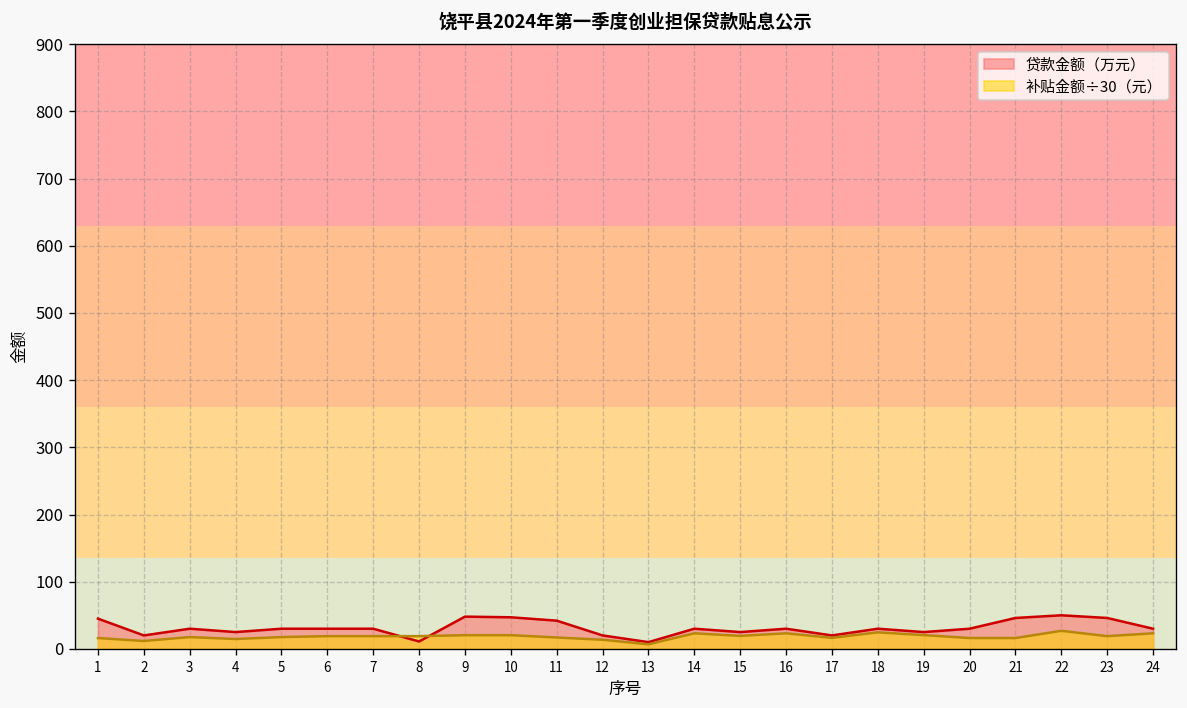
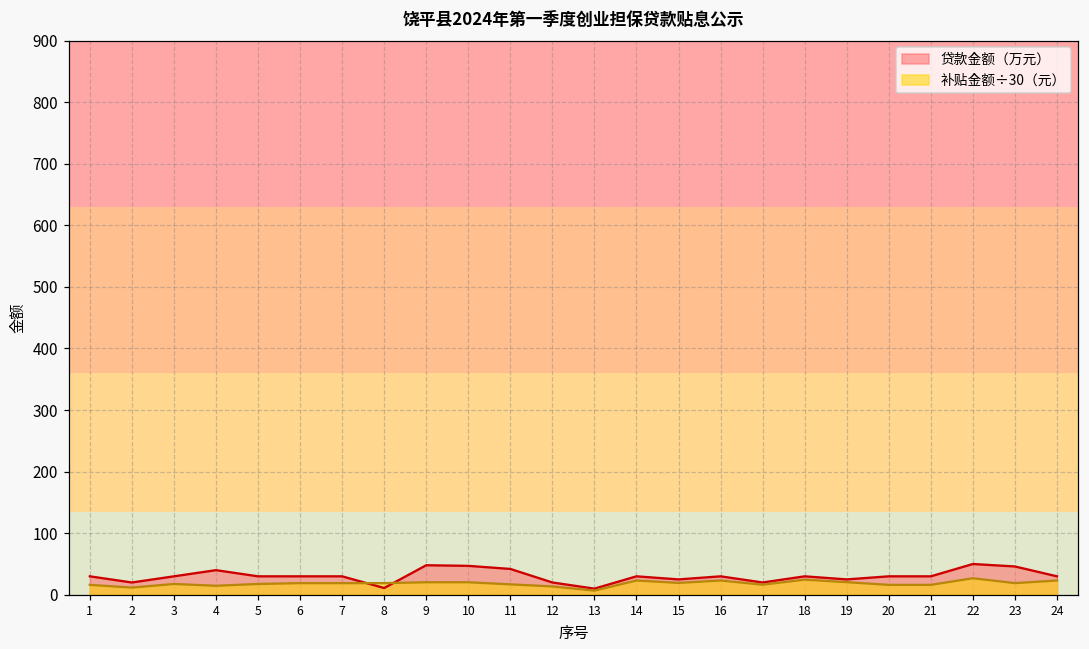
贷款金额（万元）, 1: 50 -> 30
贷款金额（万元）, 4: 30 -> 40
贷款金额（万元）, 21: 50 -> 30
